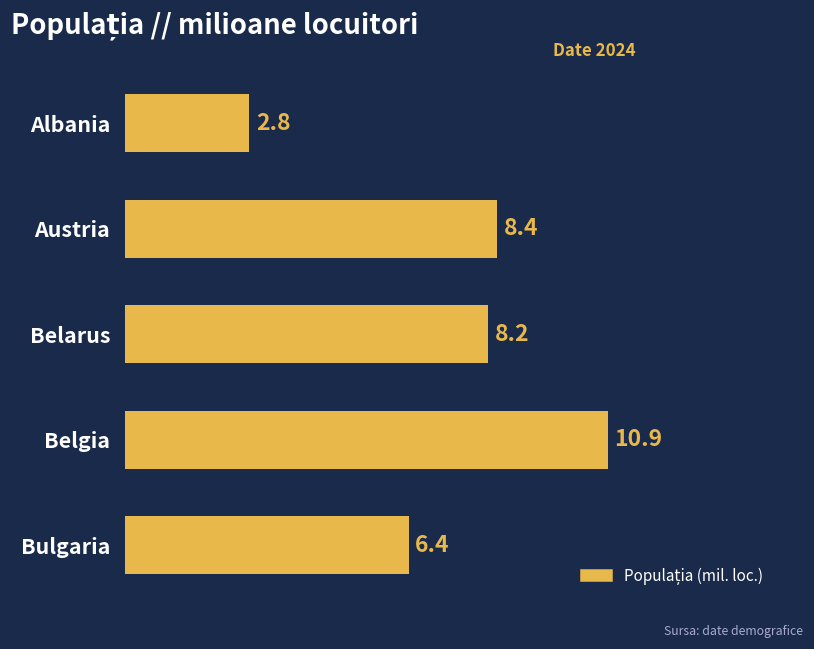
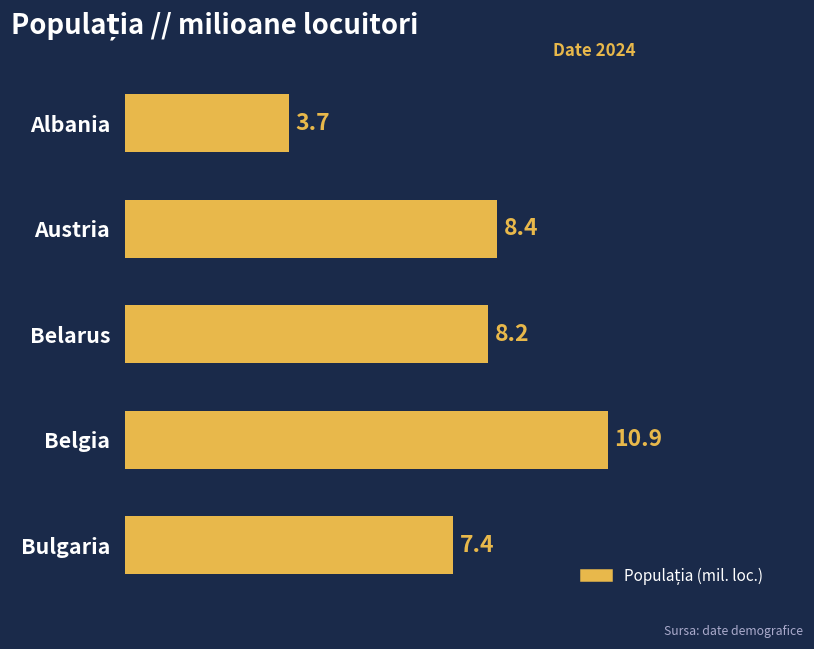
Albania: 2.8 -> 3.7
Bulgaria: 6.4 -> 7.4
